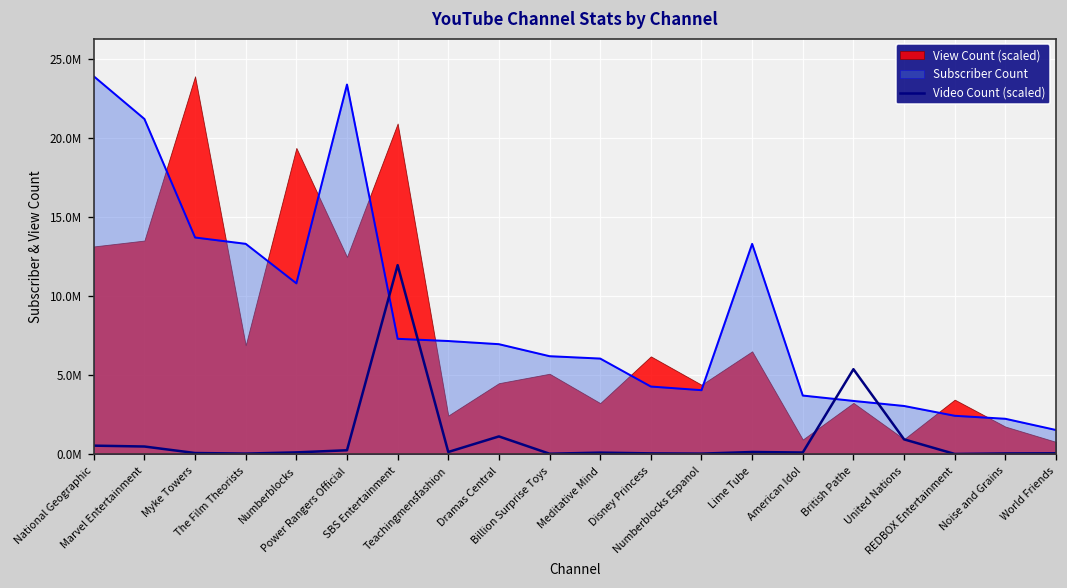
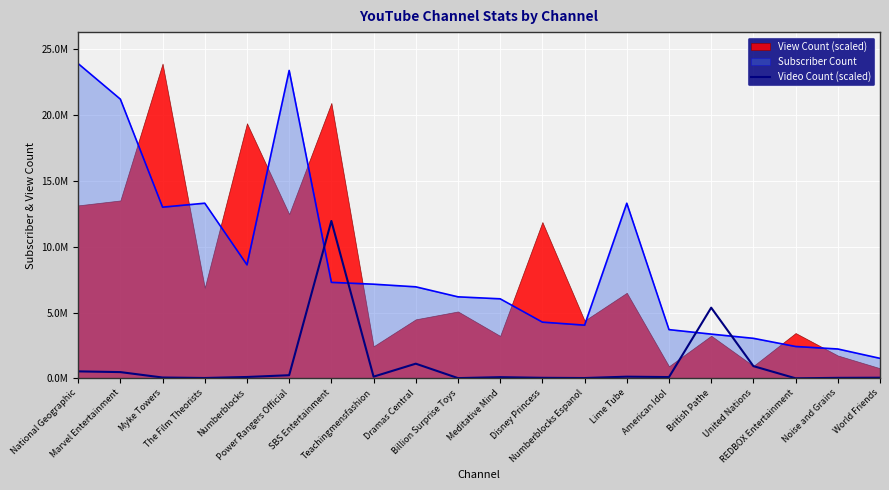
Subscriber Count, Myke Towers: 13700000 -> 13000000
Subscriber Count, Numberblocks: 10800000 -> 8600000
View Count (scaled), Disney Princess: 6200000 -> 11900000
